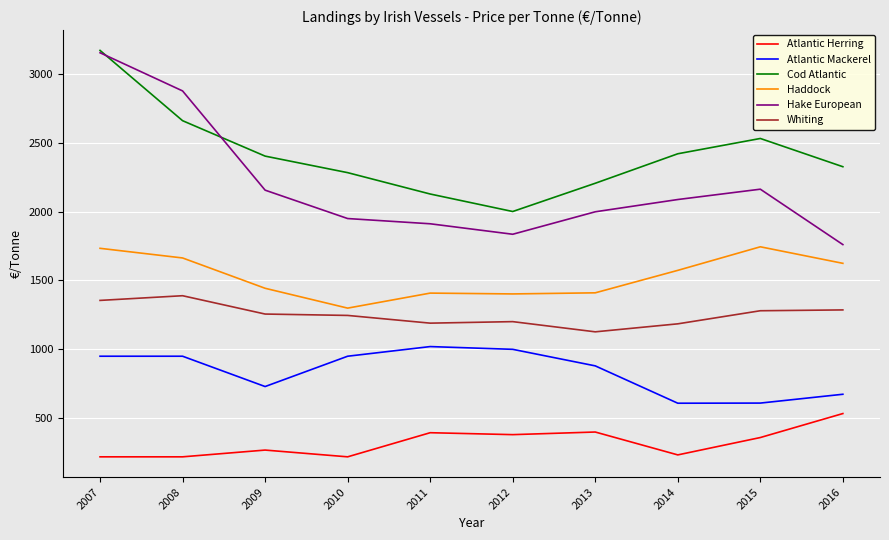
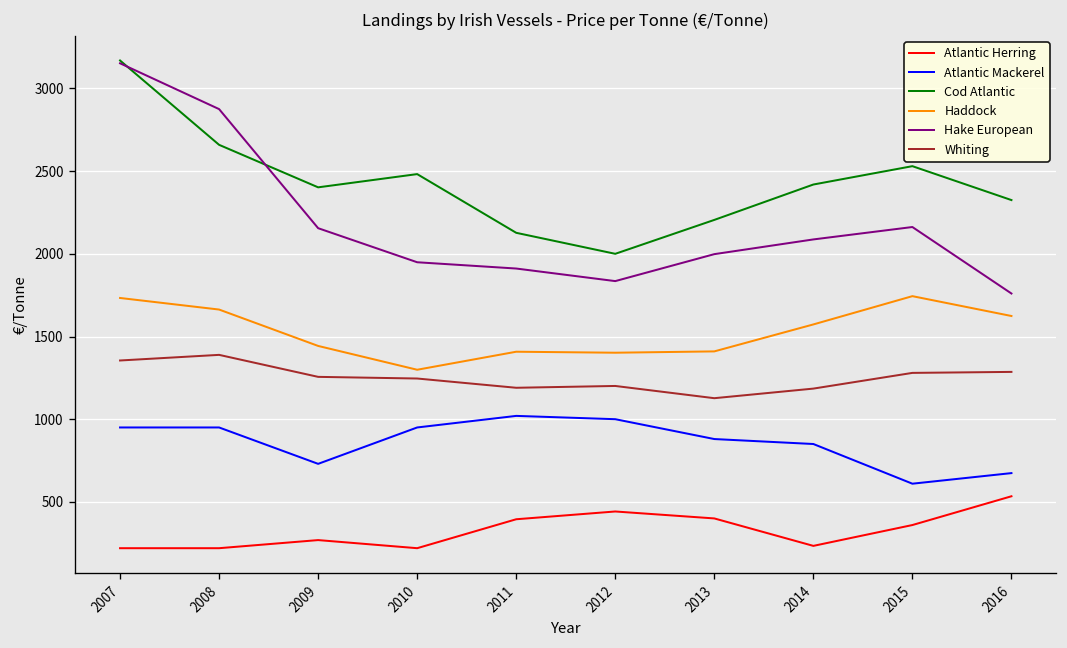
Cod Atlantic, 2010: 2280 -> 2480
Atlantic Herring, 2012: 380 -> 440
Atlantic Mackerel, 2014: 610 -> 850
